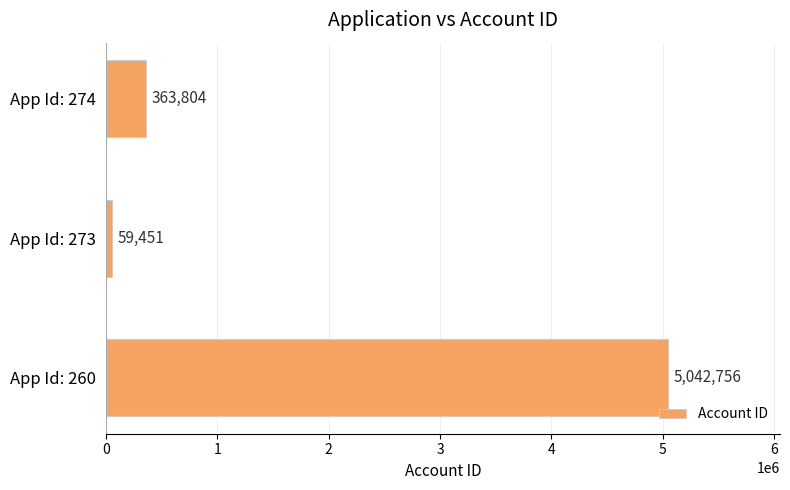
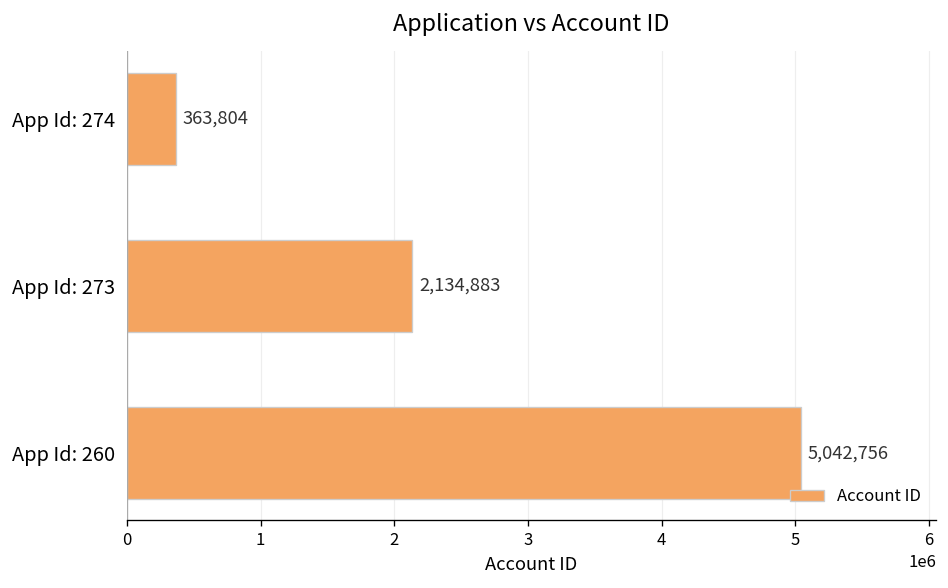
App Id: 273: 59,451 -> 2,134,883
